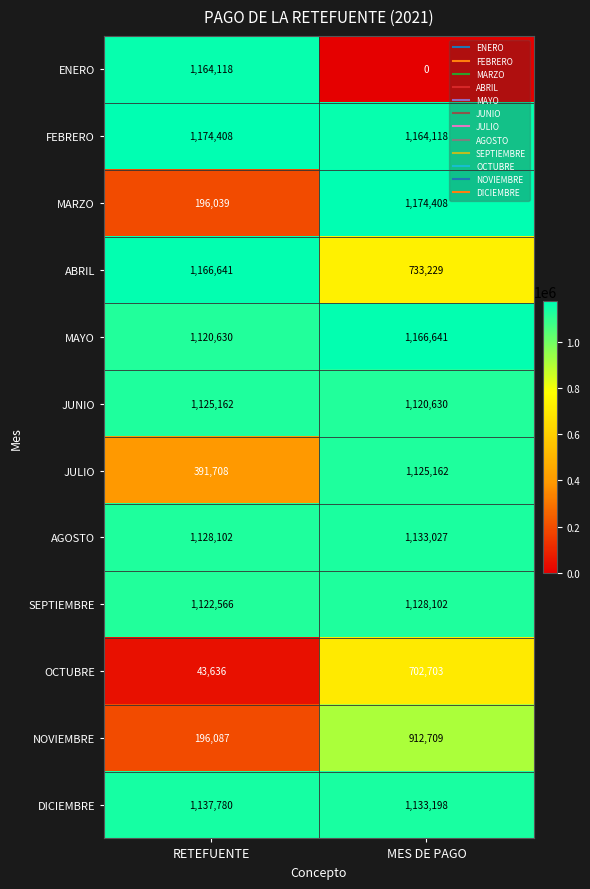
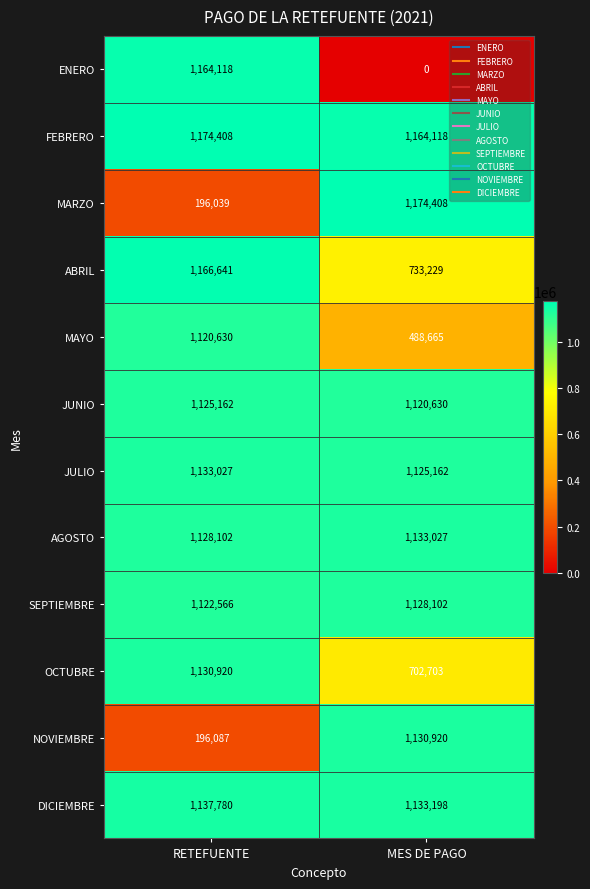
MAYO, MES DE PAGO: 1,166,641 -> 488,665
JULIO, RETEFUENTE: 391,708 -> 1,133,027
OCTUBRE, RETEFUENTE: 43,636 -> 1,130,920
NOVIEMBRE, MES DE PAGO: 912,709 -> 1,130,920
